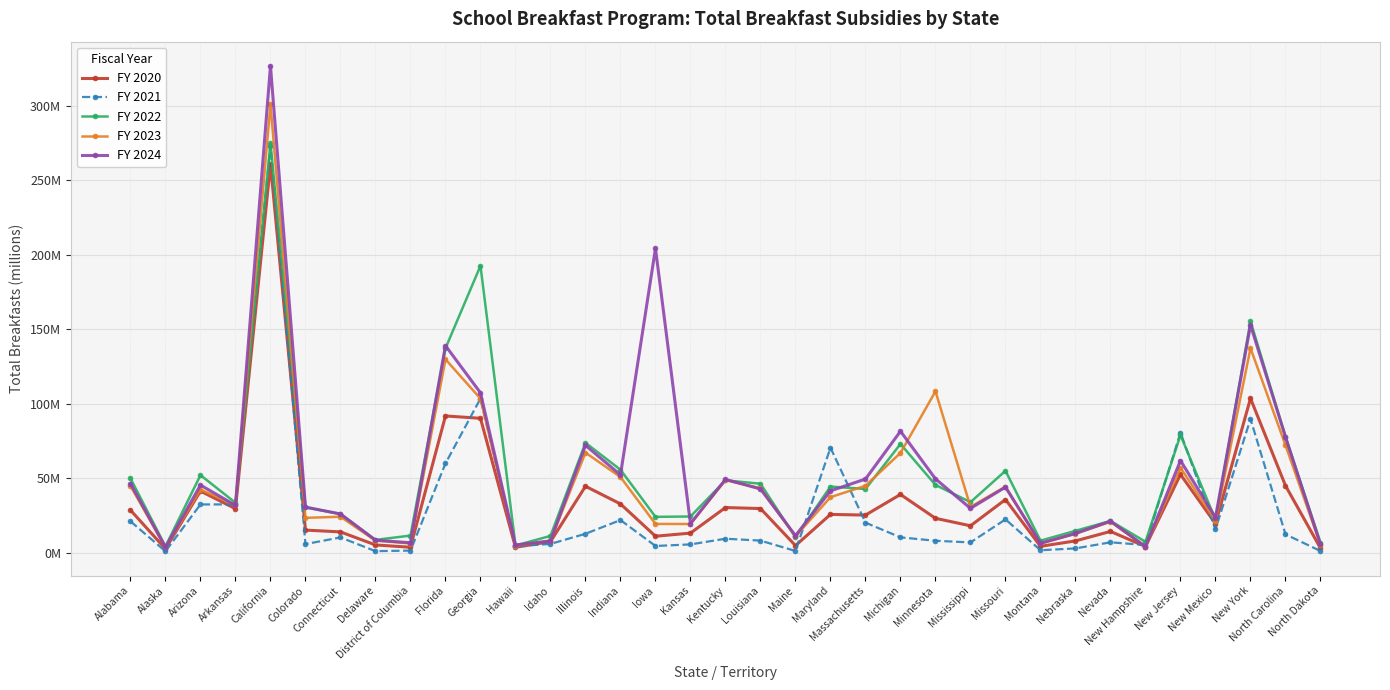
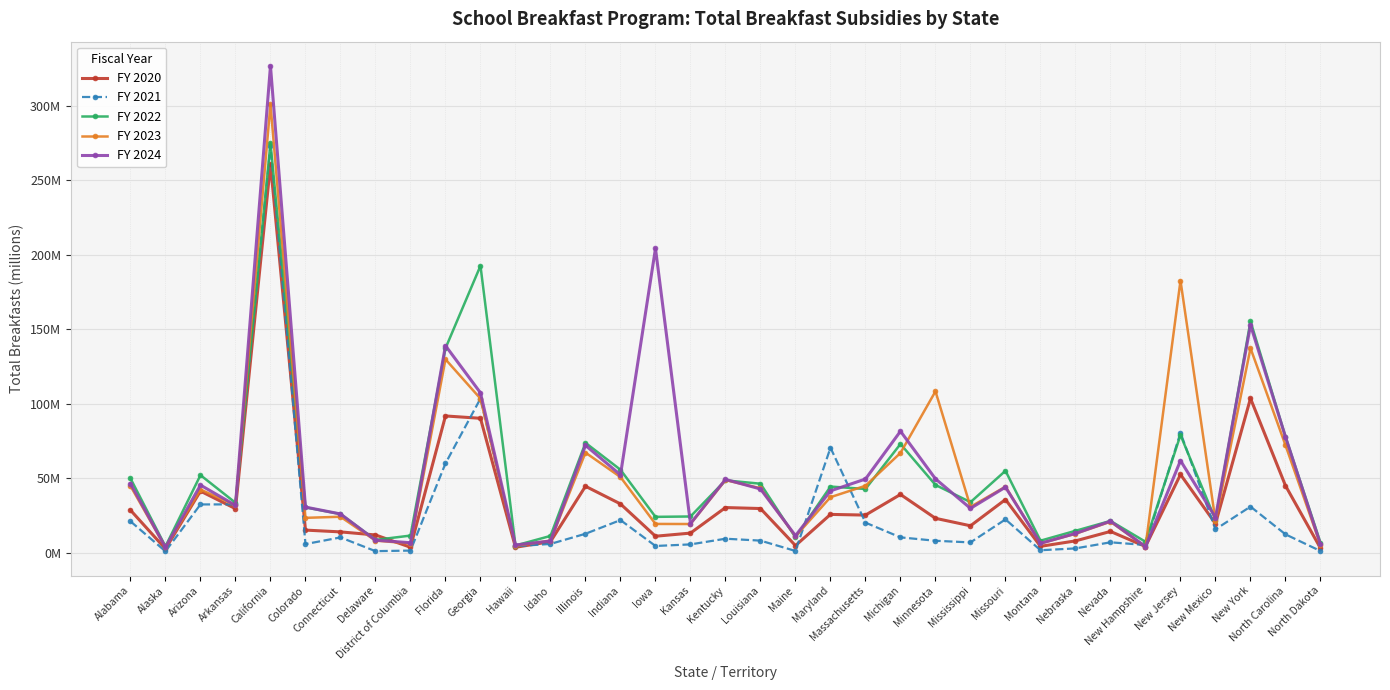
FY 2020, Delaware: 5000000 -> 12000000
FY 2023, New Jersey: 57000000 -> 183000000
FY 2021, New York: 90000000 -> 31000000
